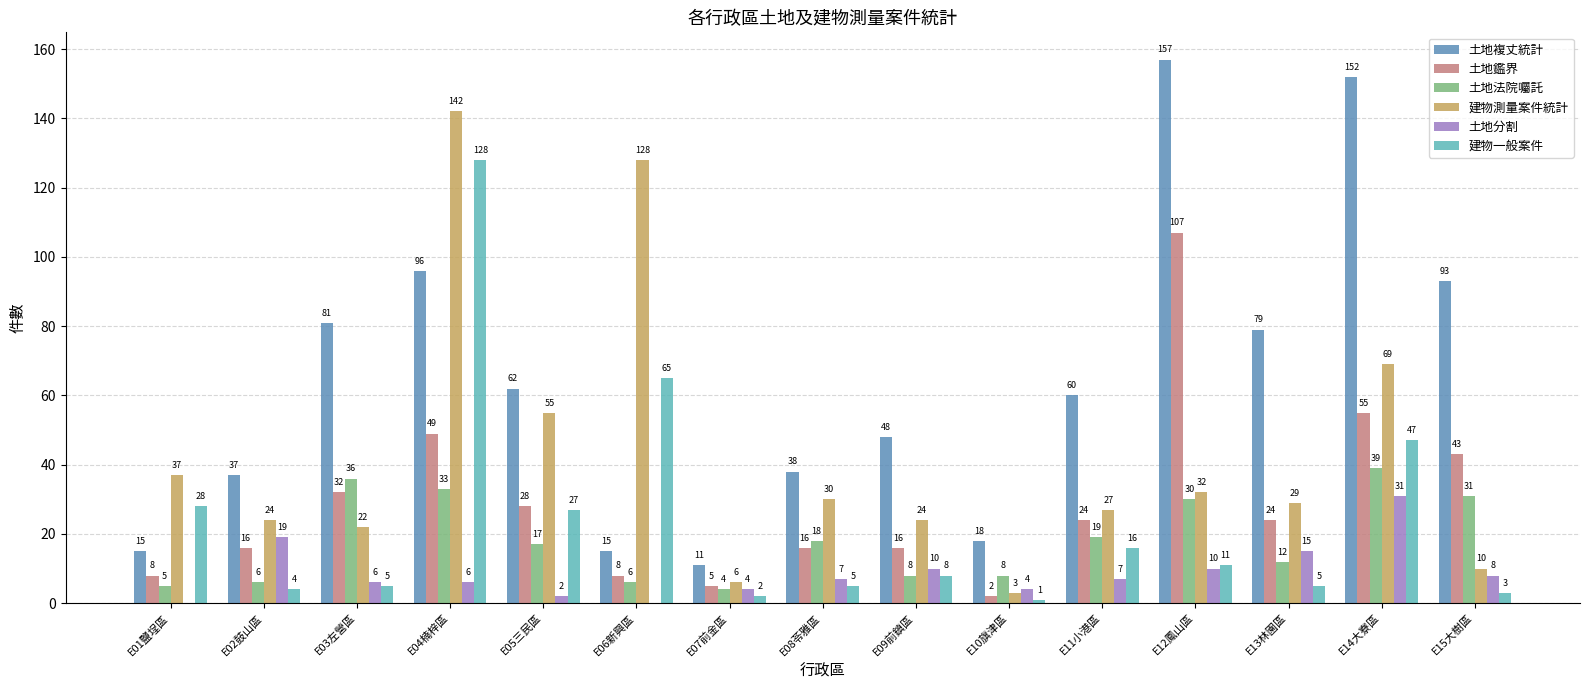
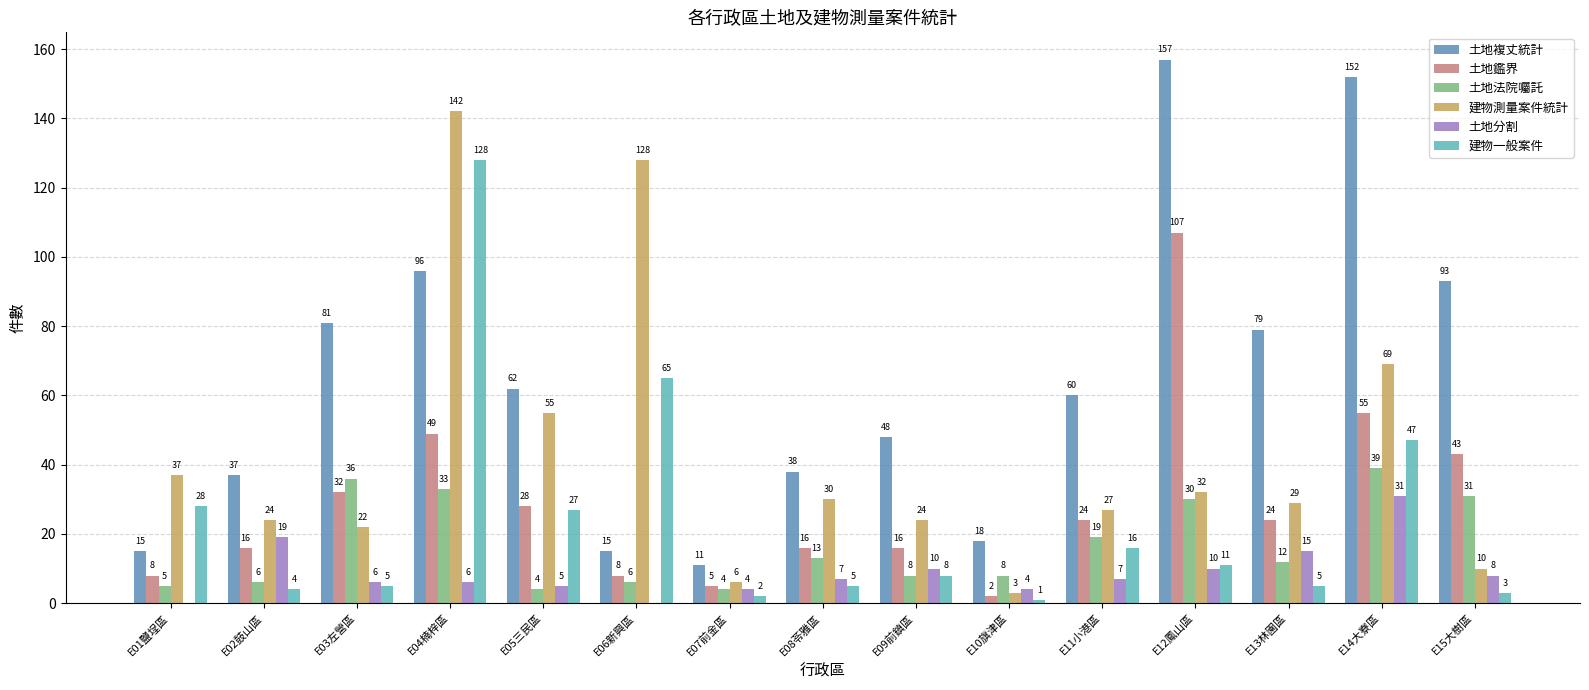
土地法院囑託, E05三民區: 17 -> 4
土地分割, E05三民區: 2 -> 5
土地法院囑託, E08苓雅區: 18 -> 13
